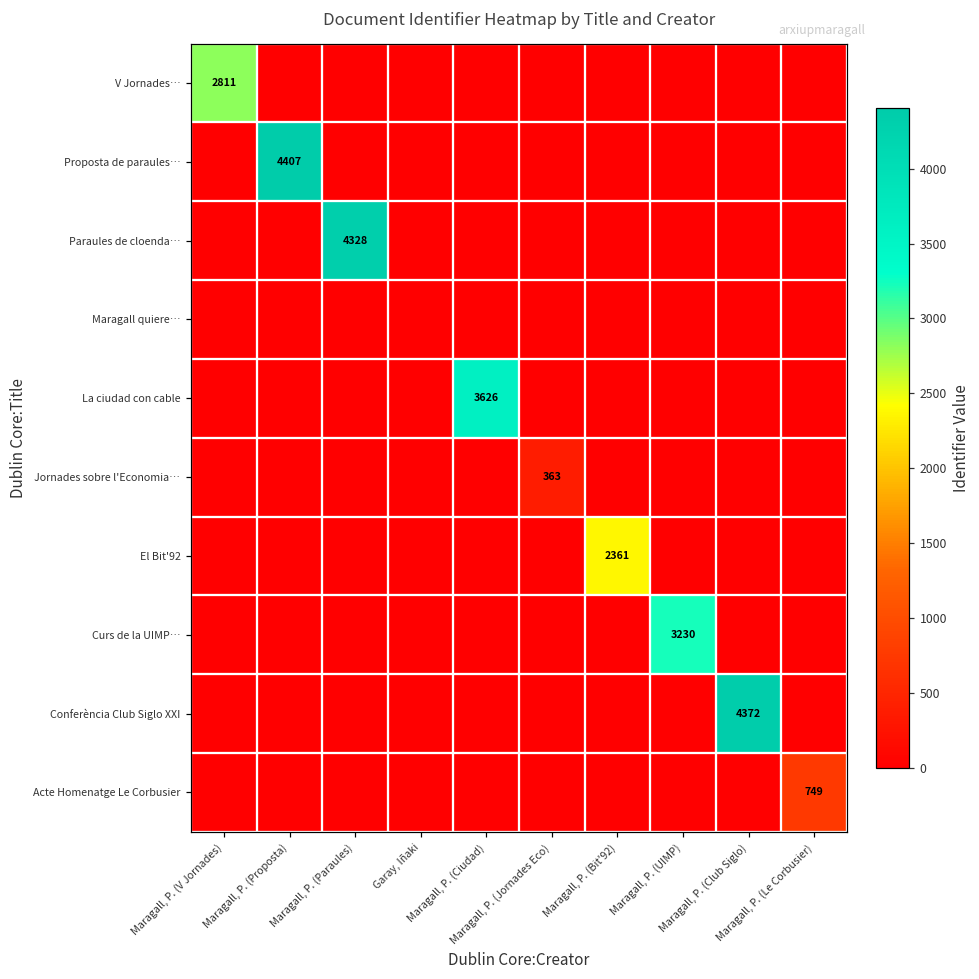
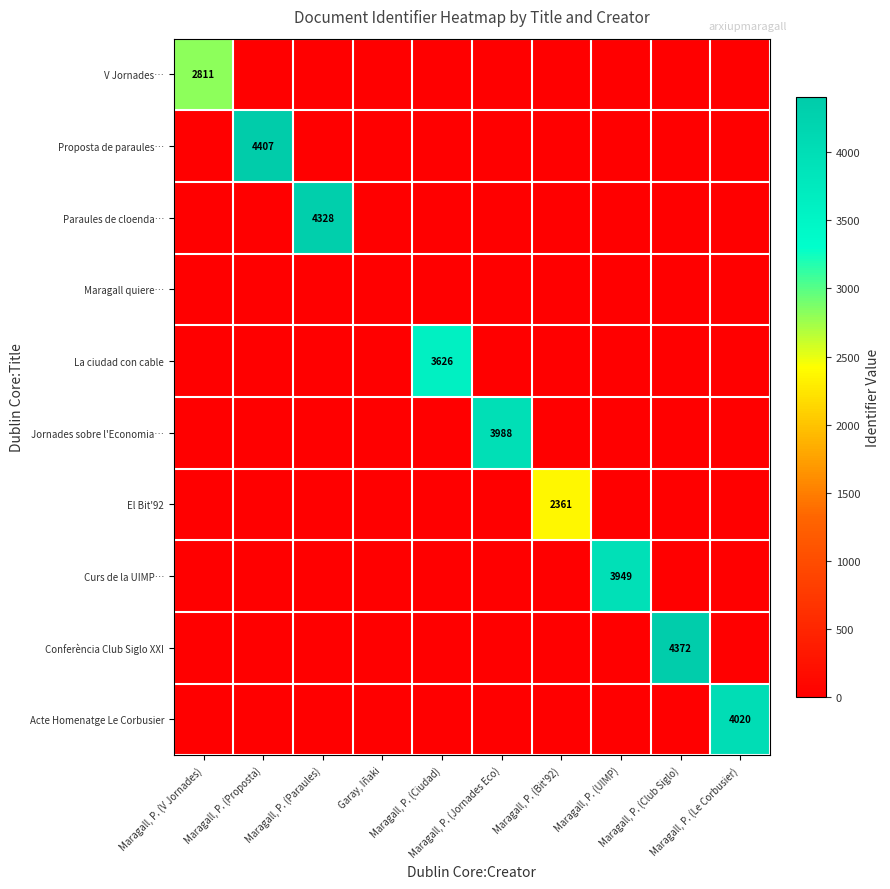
Jornades sobre l'Economia…, Maragall, P. (Jornades Eco): 363 -> 3988
Curs de la UIMP…, Maragall, P. (UIMP): 3230 -> 3949
Acte Homenatge Le Corbusier, Maragall, P. (Le Corbusier): 749 -> 4020
